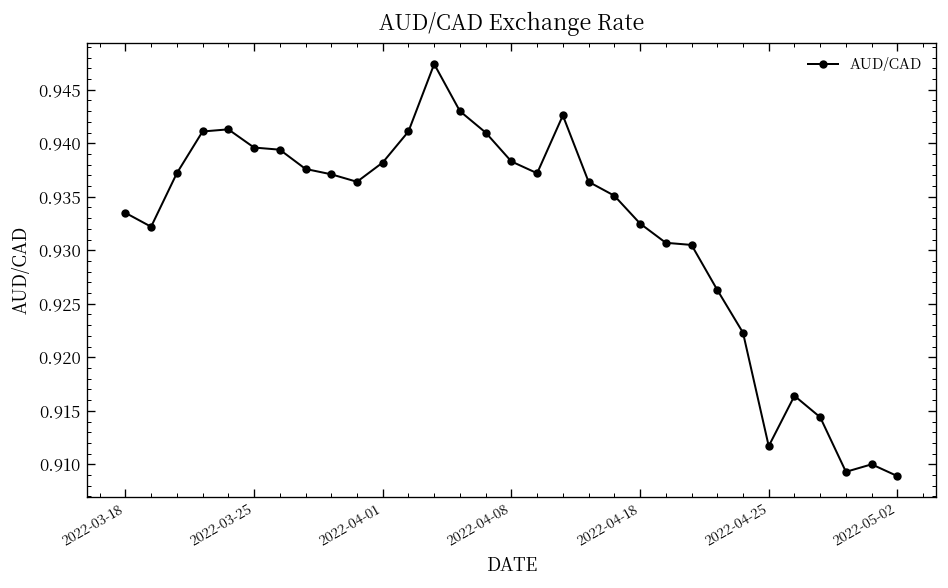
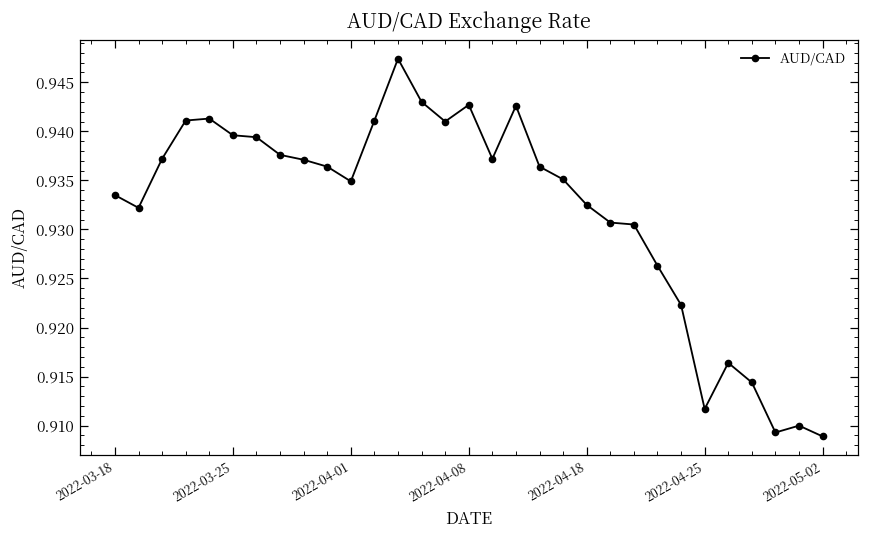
2022-04-01: 0.938 -> 0.935
2022-04-08: 0.938 -> 0.943
